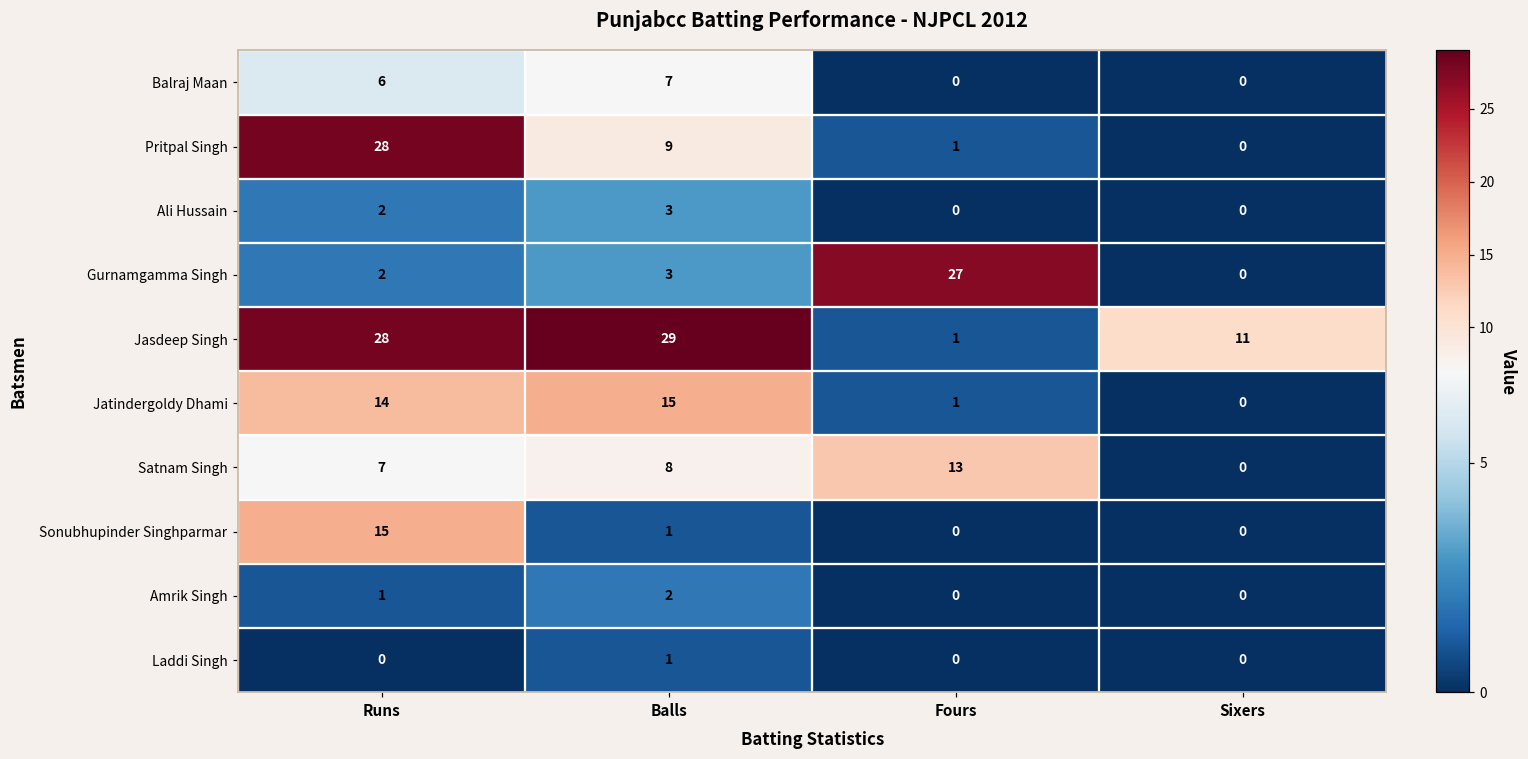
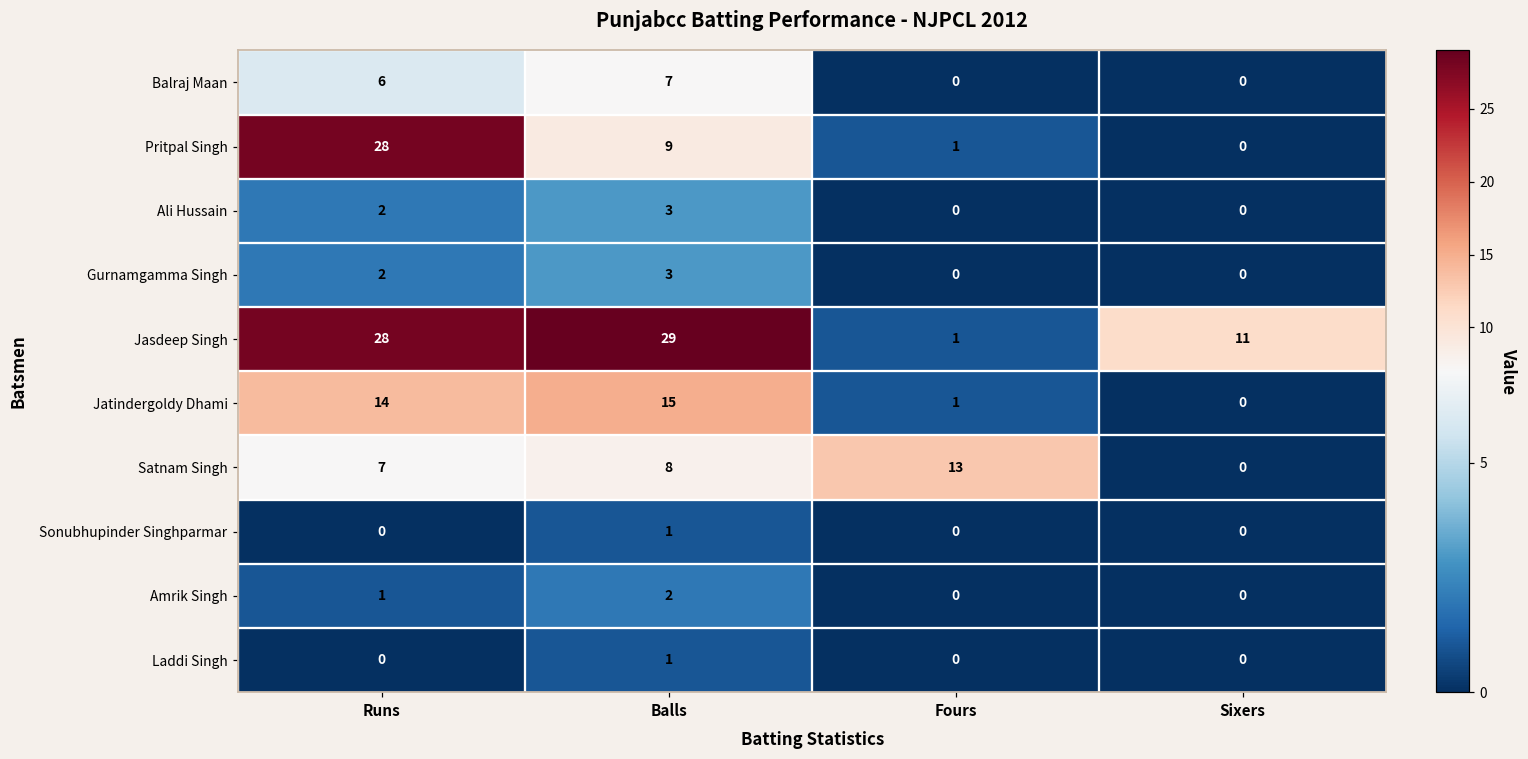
Gurnamgamma Singh, Fours: 27 -> 0
Sonubhupinder Singhparmar, Runs: 15 -> 0
